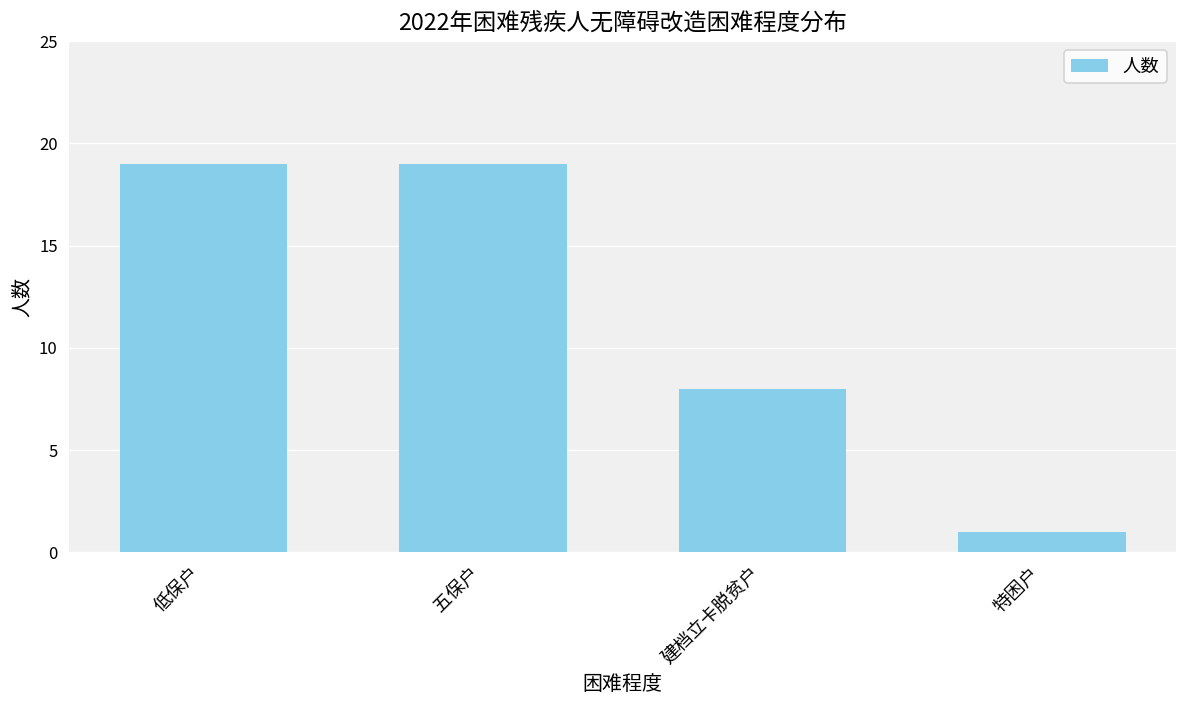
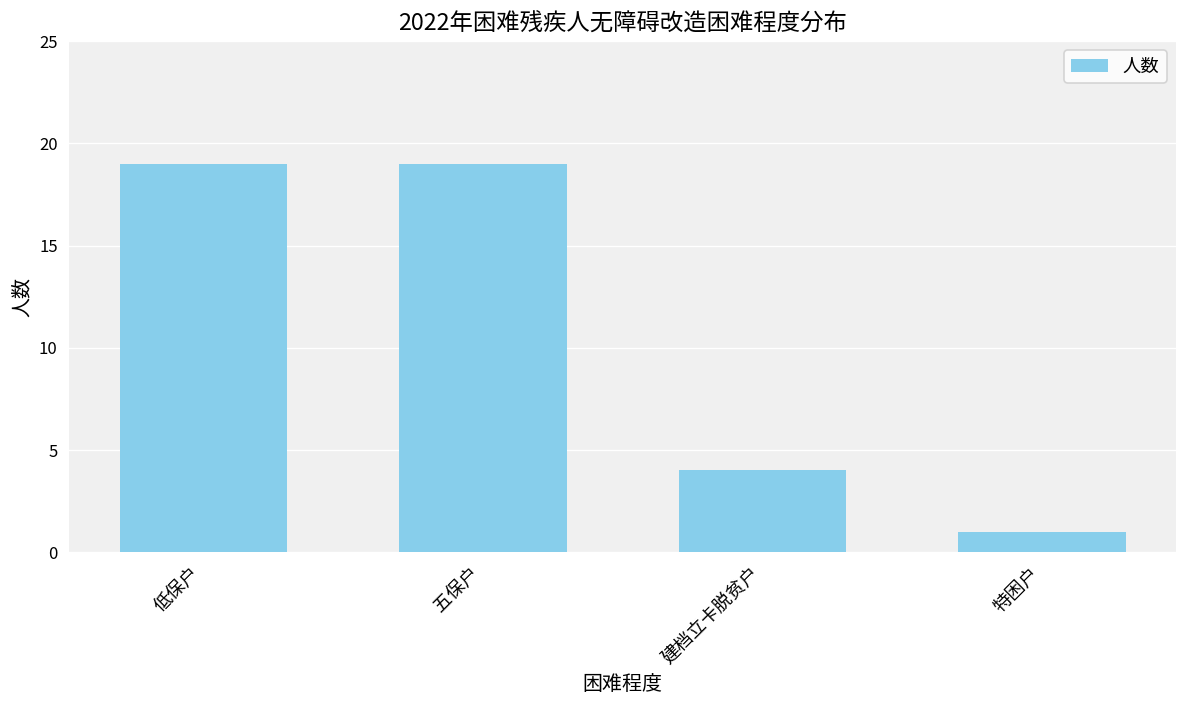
建档立卡脱贫户: 8 -> 4
